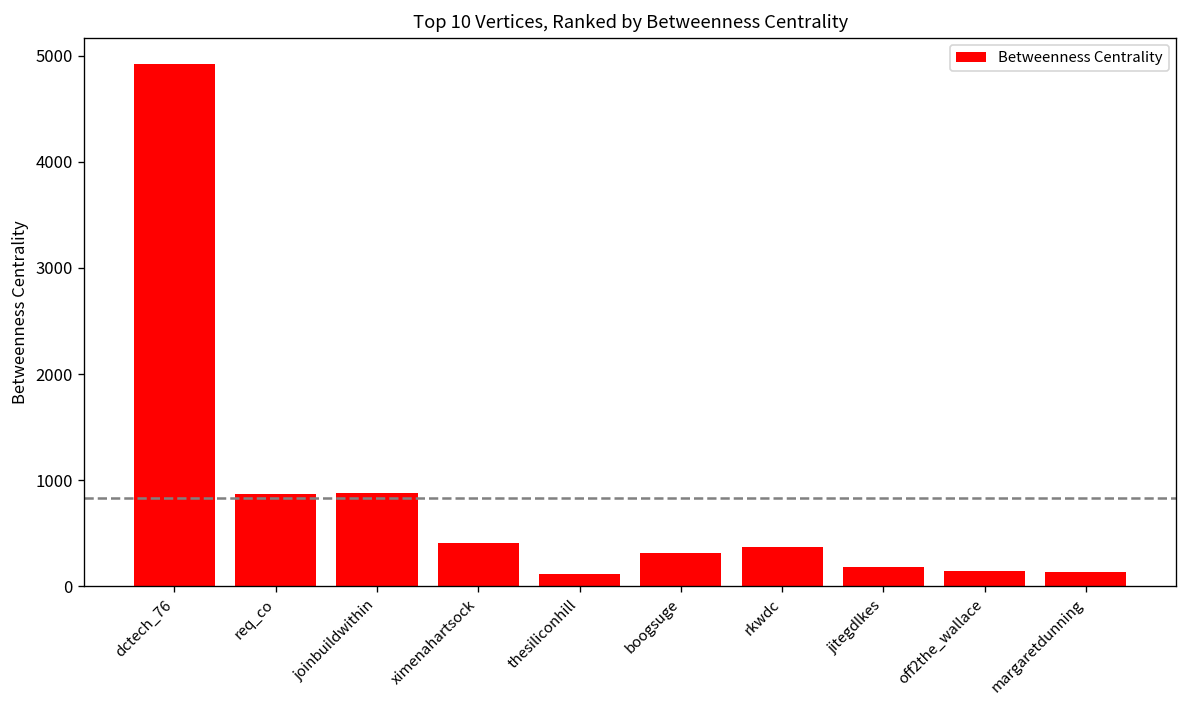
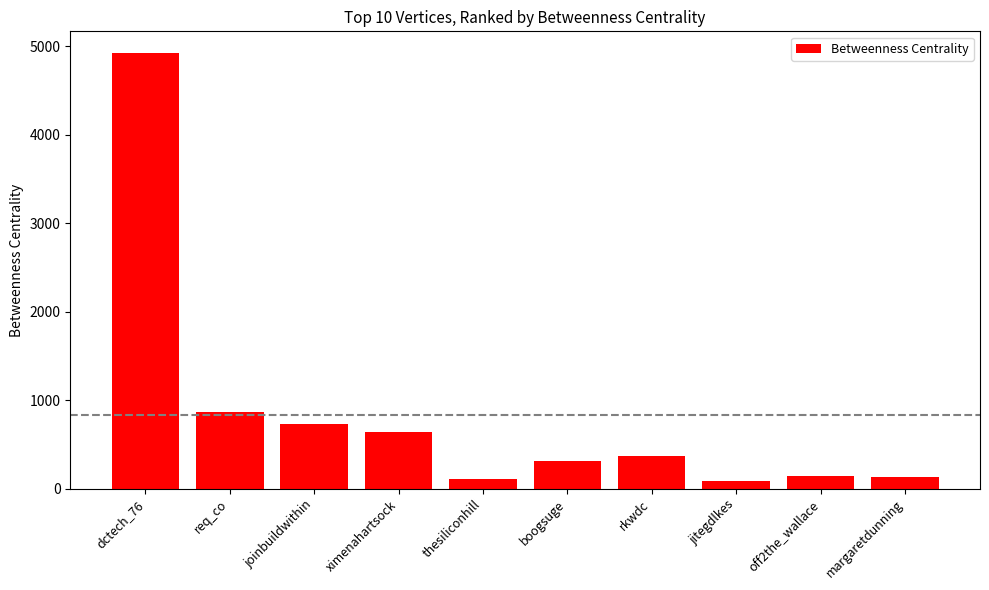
joinbuildwithin: 900 -> 700
ximenahartsock: 400 -> 600
jitegdlkes: 200 -> 100
